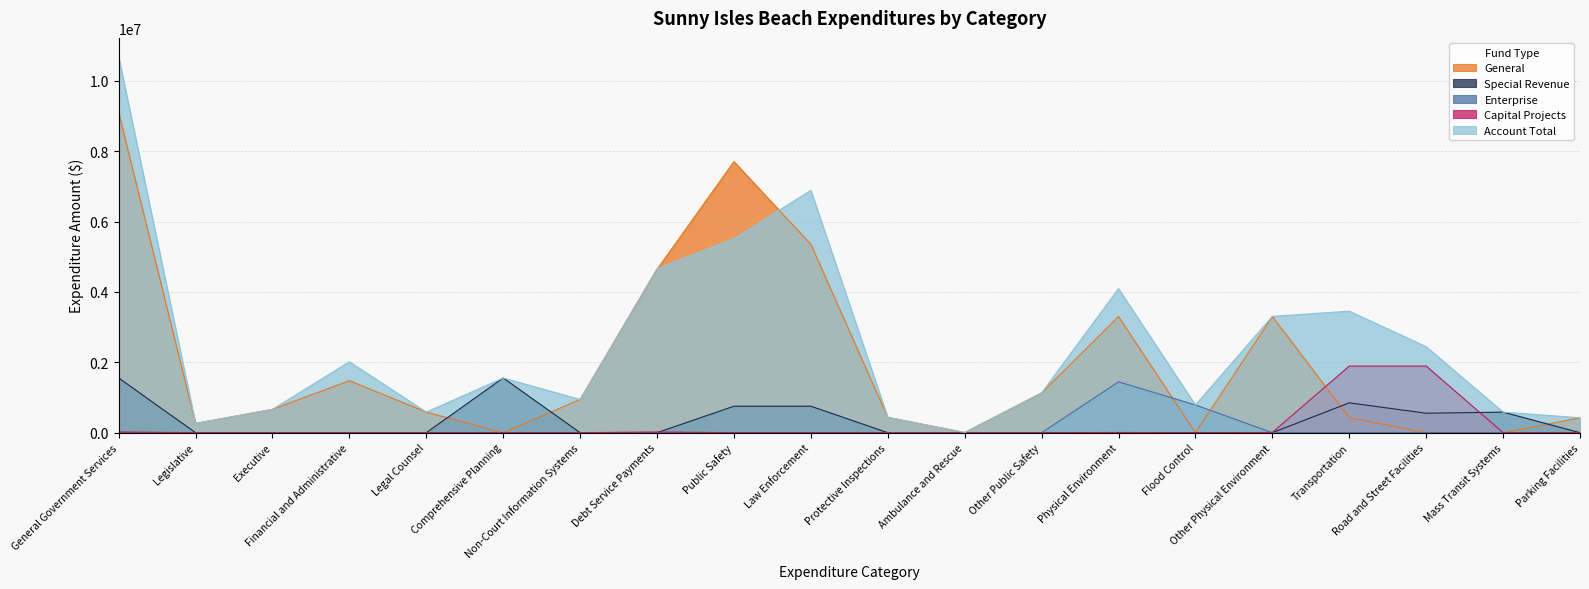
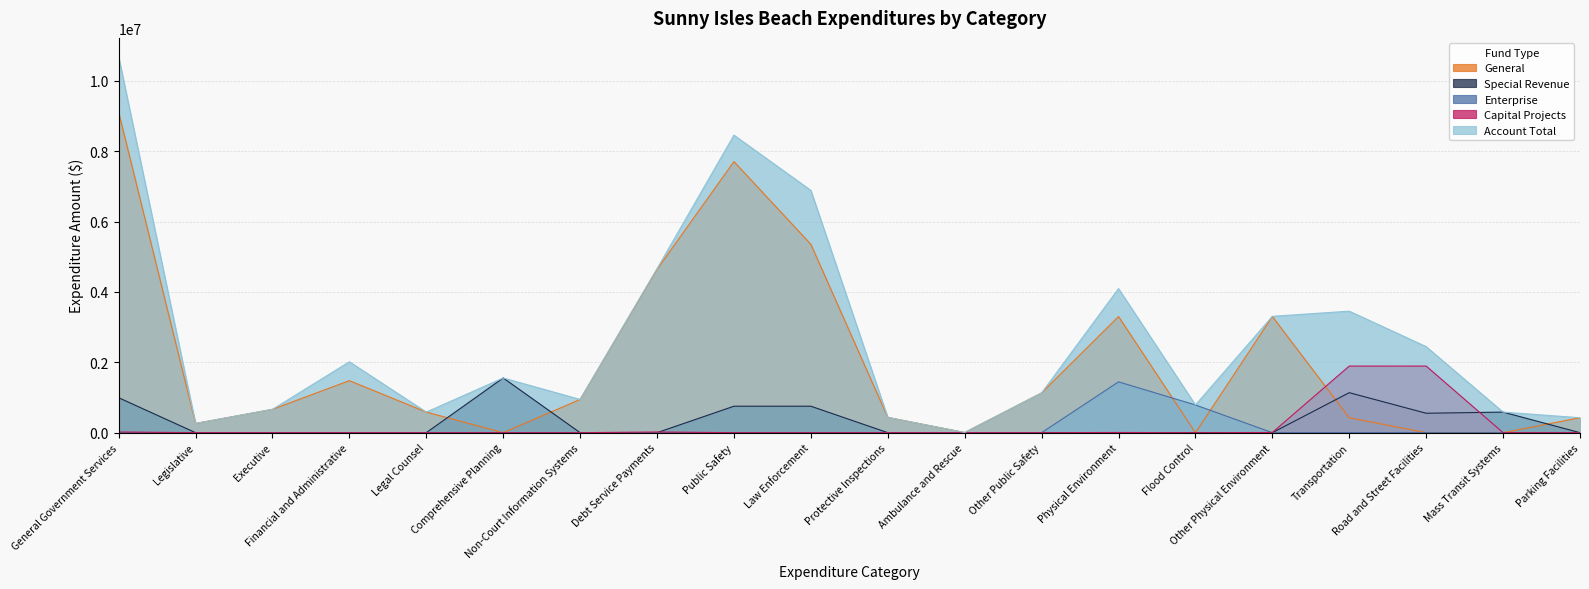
Special Revenue, General Government Services: 1600000 -> 1000000
Account Total, Public Safety: 5500000 -> 8500000
Special Revenue, Transportation: 800000 -> 1100000
